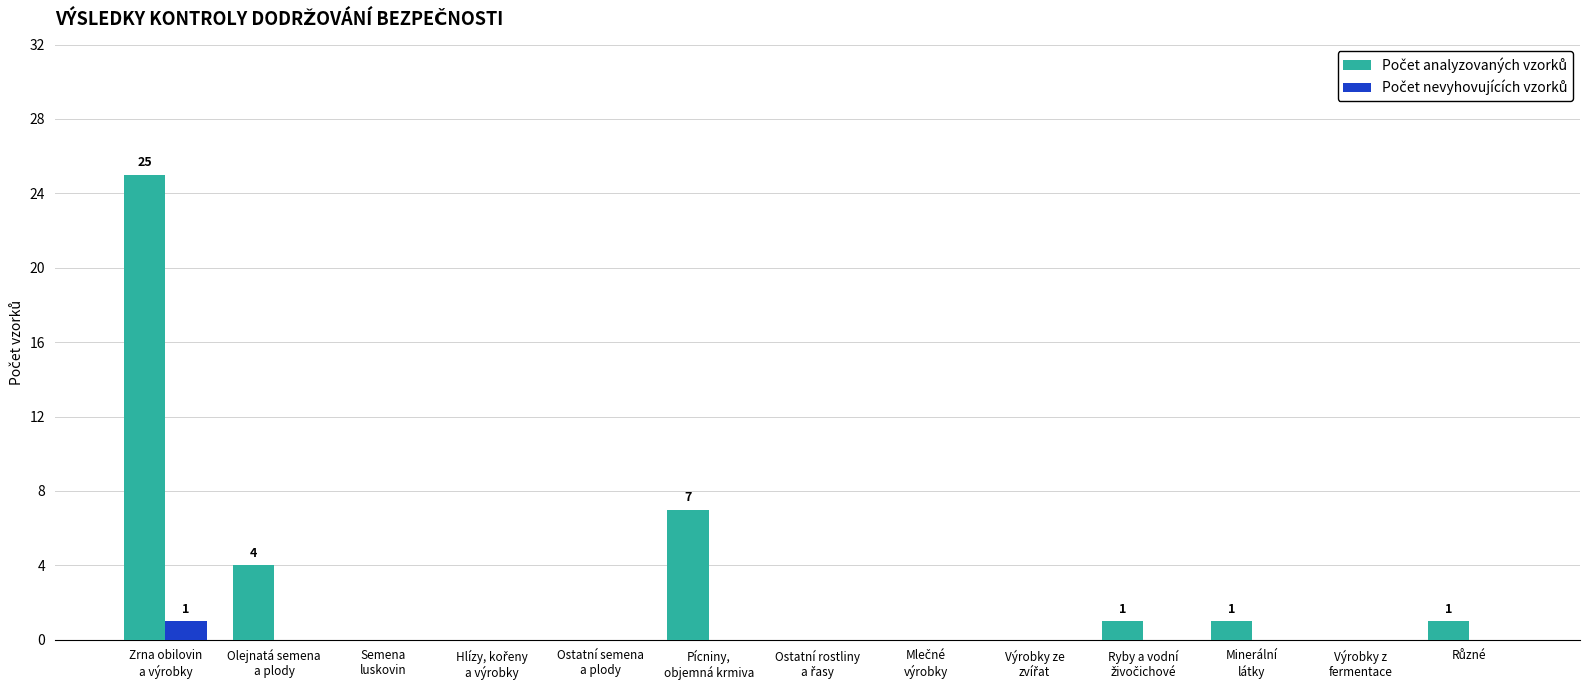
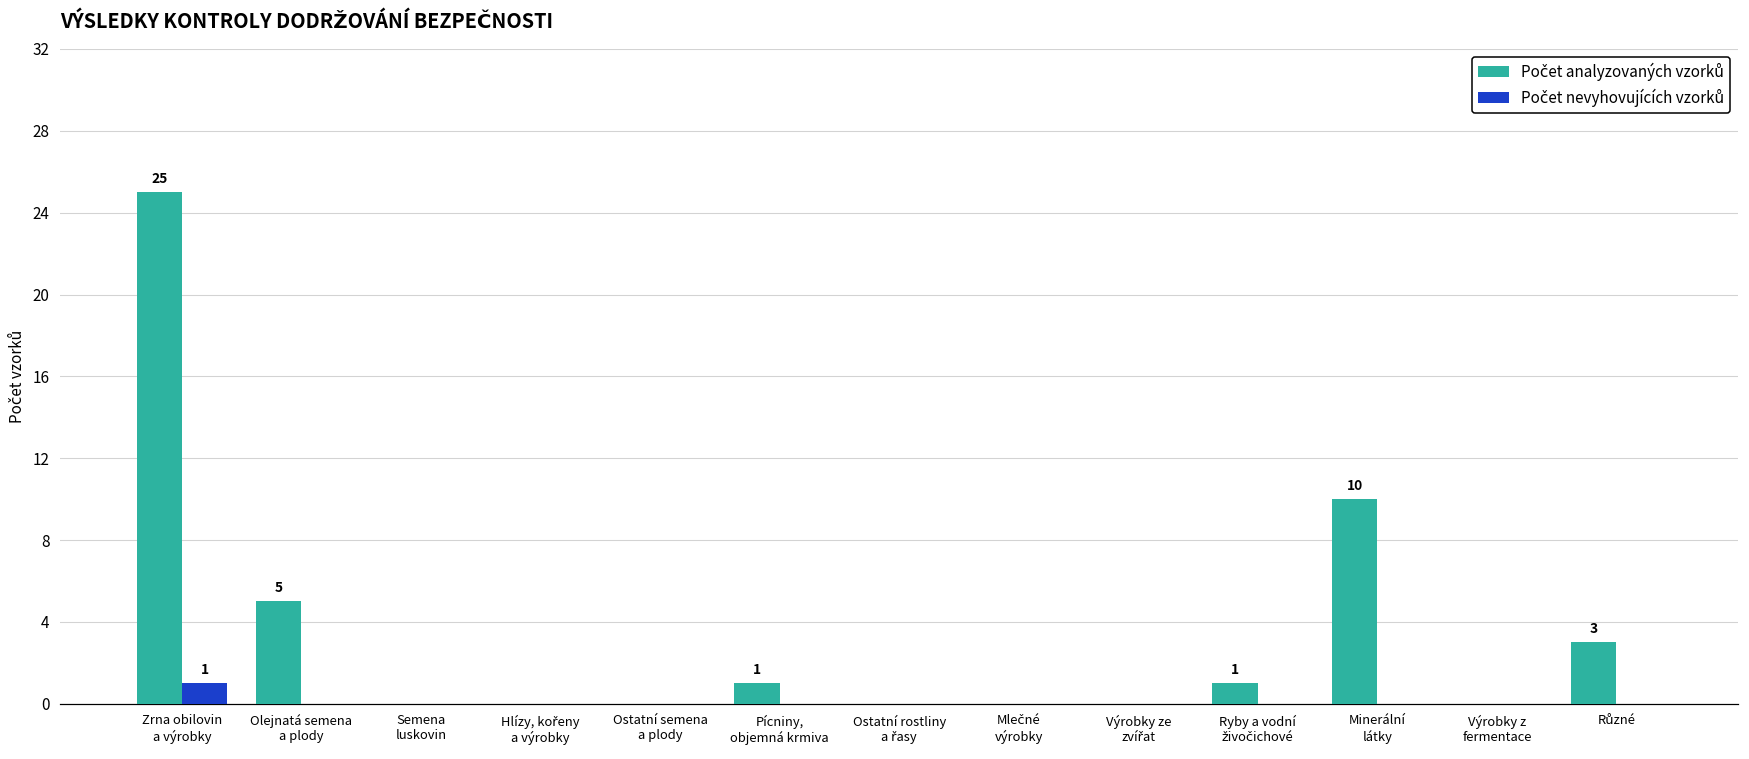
Počet analyzovaných vzorků, Olejnatá semena a plody: 4 -> 5
Počet analyzovaných vzorků, Pícniny, objemná krmiva: 7 -> 1
Počet analyzovaných vzorků, Minerální látky: 1 -> 10
Počet analyzovaných vzorků, Různé: 1 -> 3
